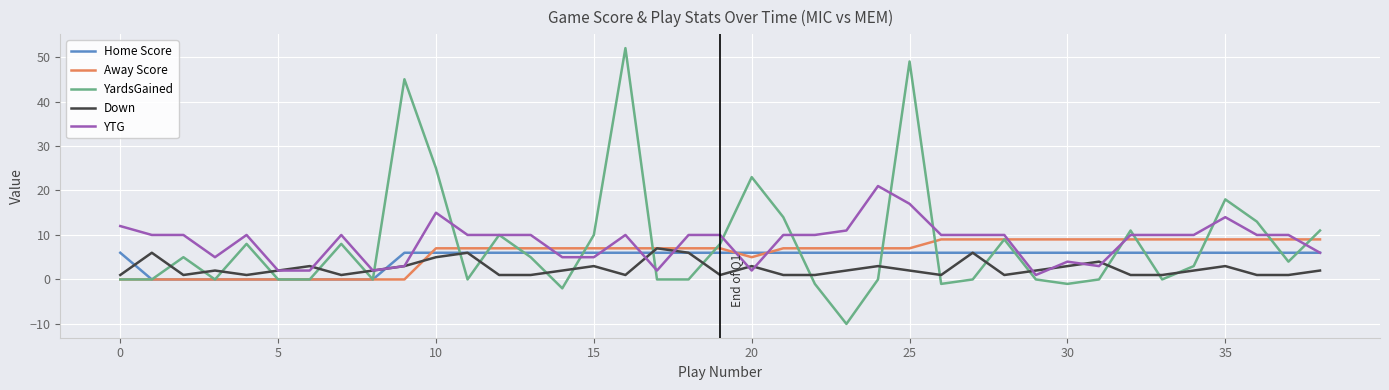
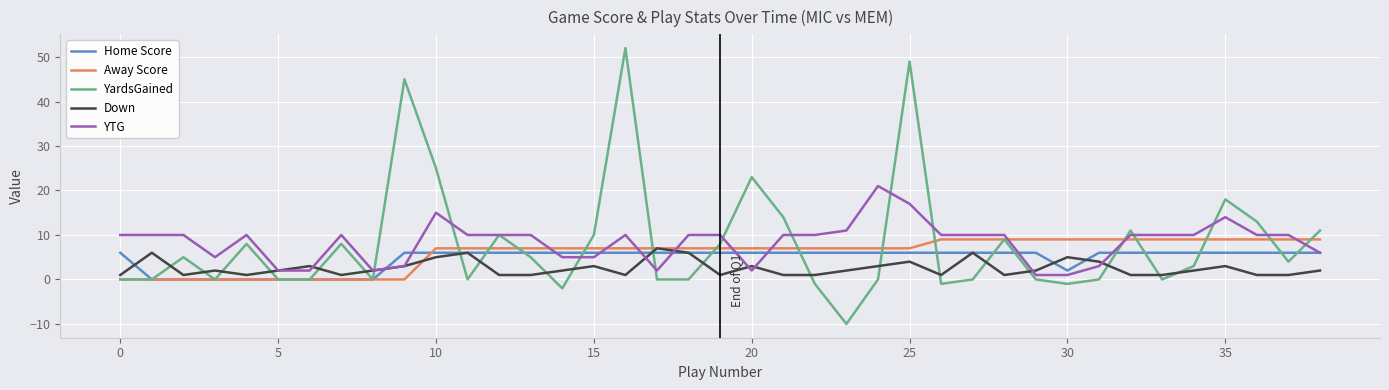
YTG, 0: 12 -> 10
Away Score, 20: 5 -> 7
Down, 25: 2 -> 4
Home Score, 30: 6 -> 2
Down, 30: 3 -> 5
YTG, 30: 4 -> 1
